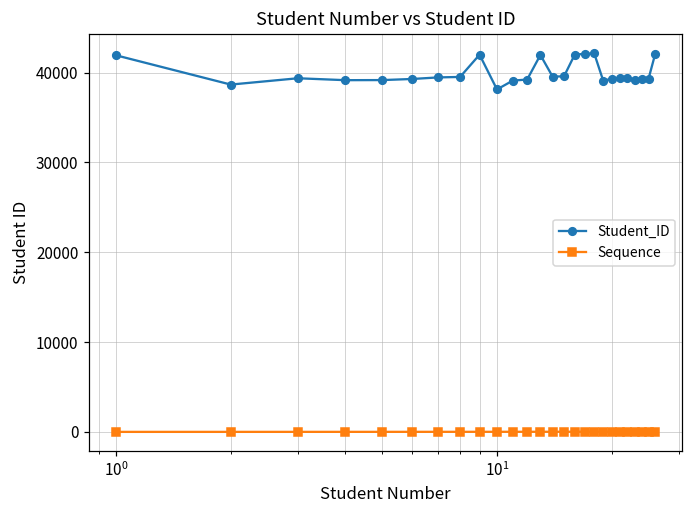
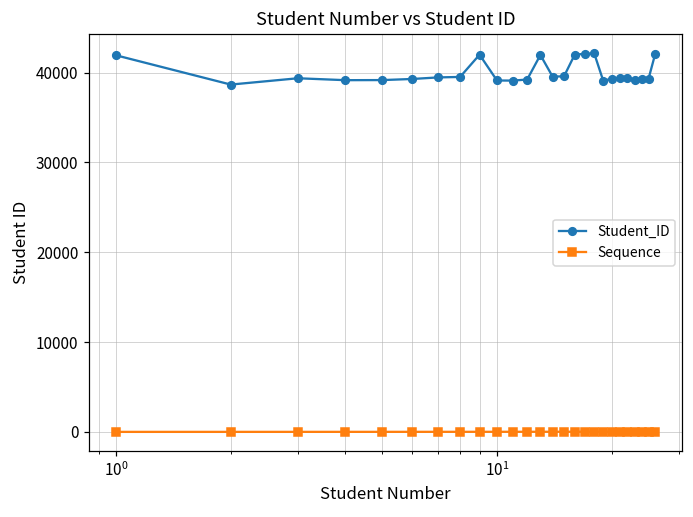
Student_ID, 10^1: 38000 -> 39000
